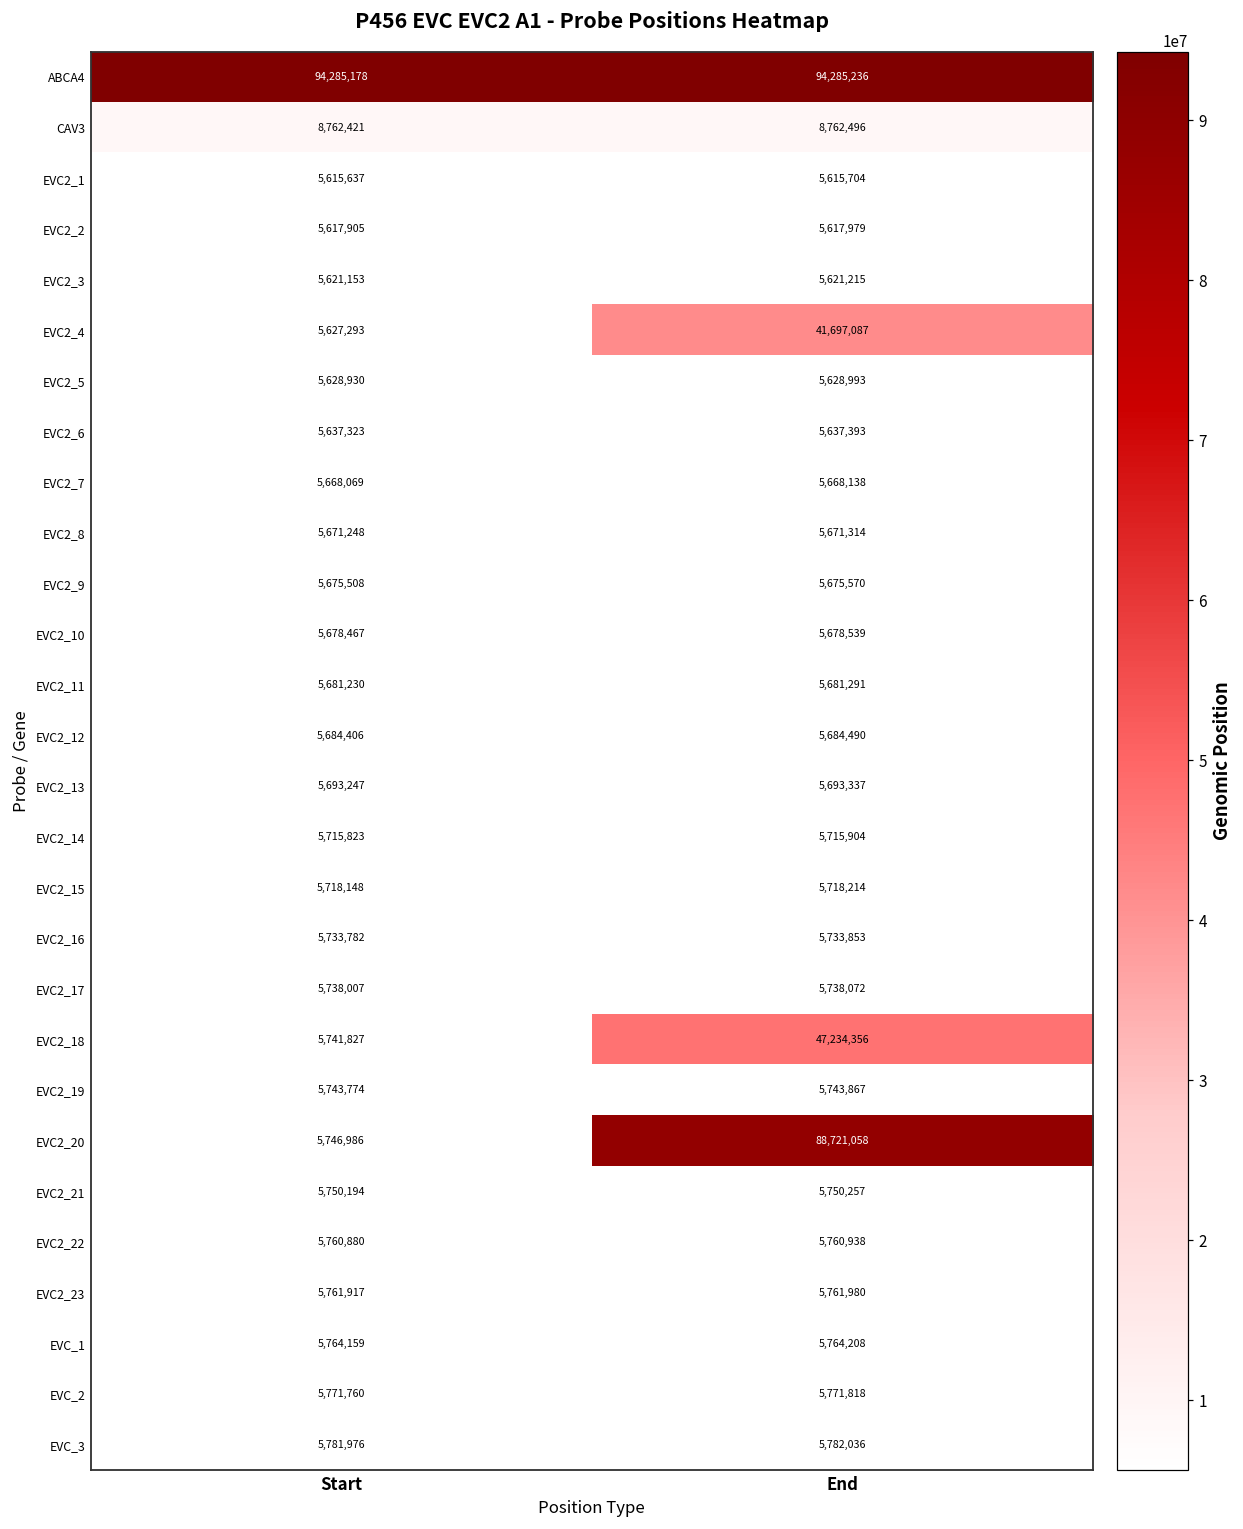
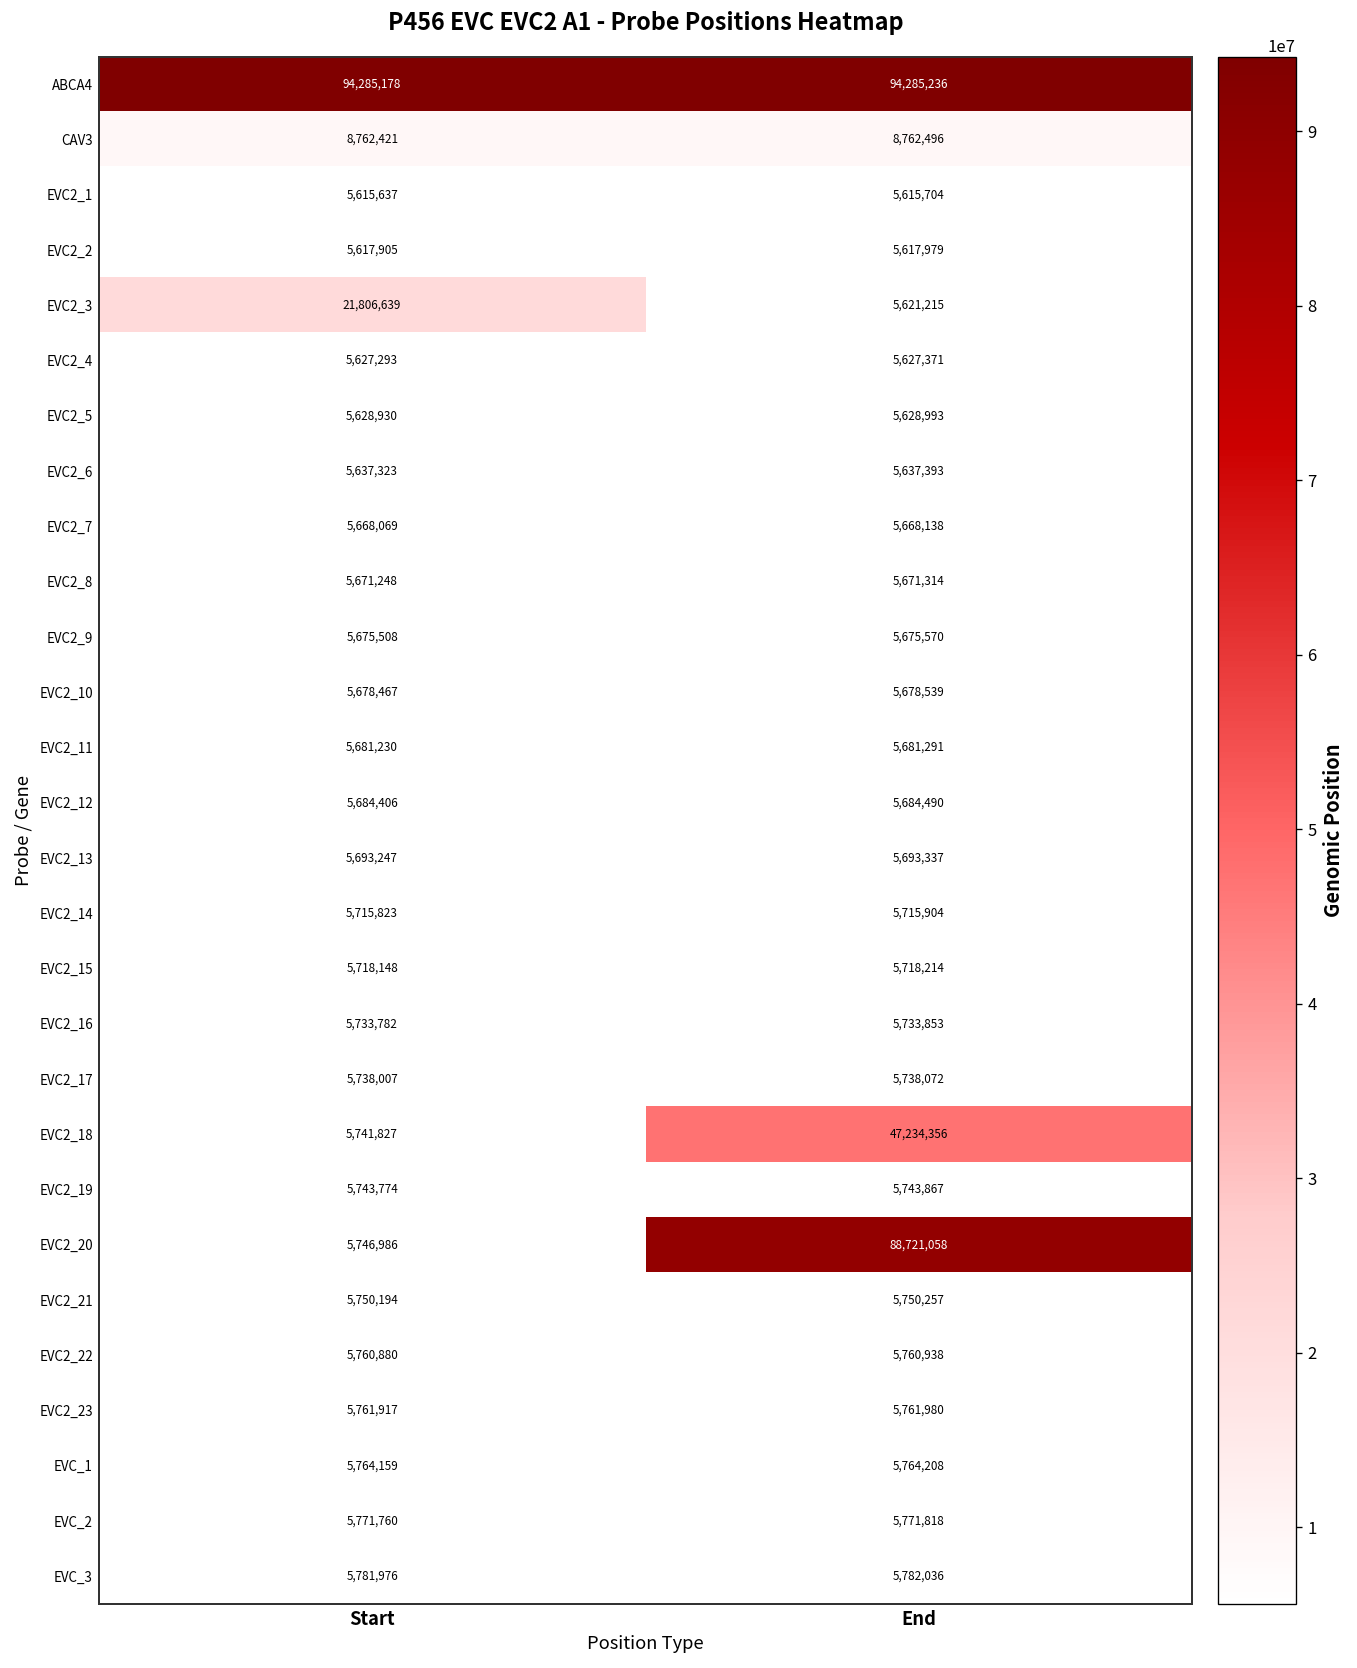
EVC2_3, Start: 5,621,153 -> 21,806,639
EVC2_4, End: 41,697,087 -> 5,627,371
